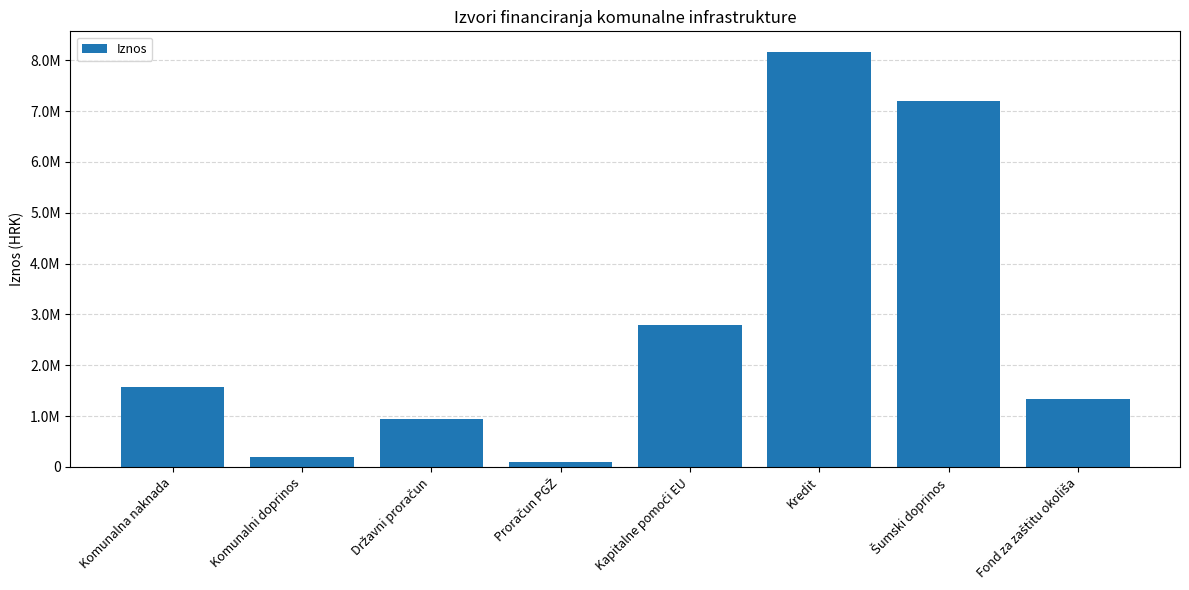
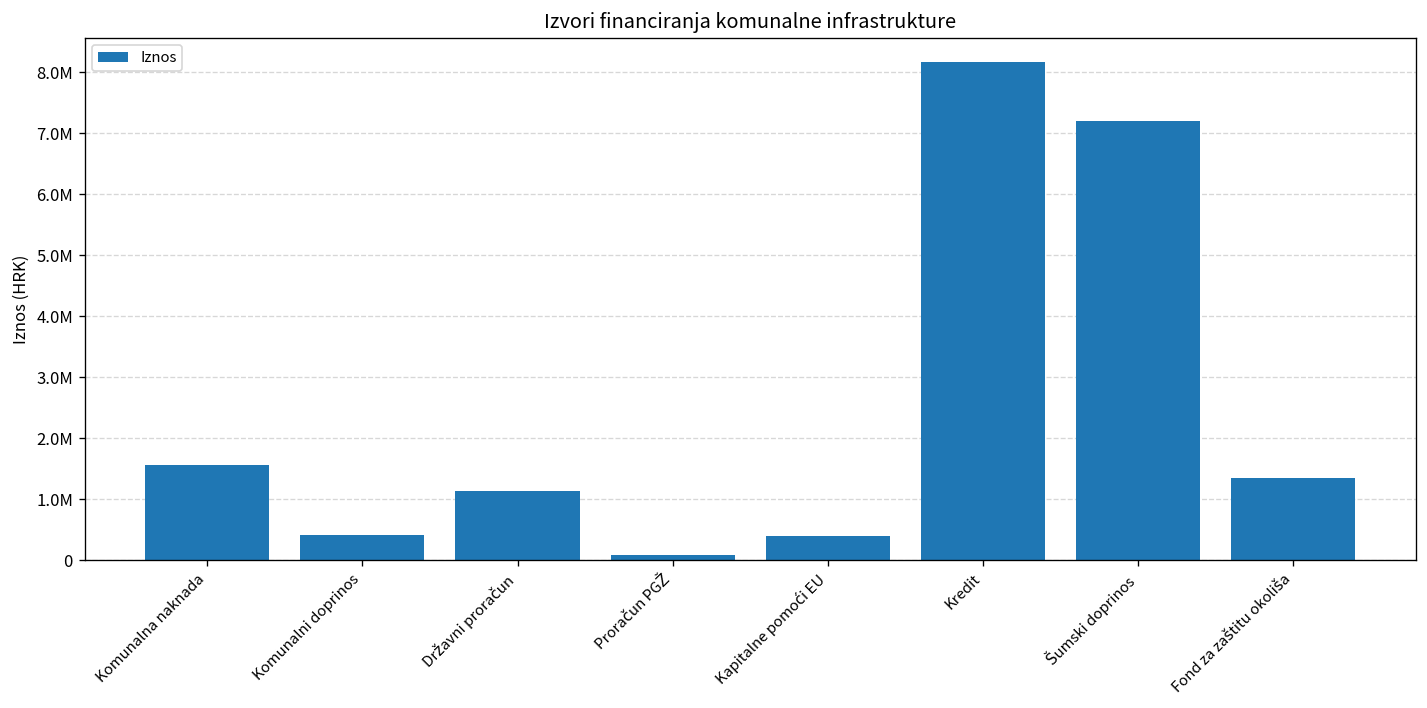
Komunalni doprinos: 200000 -> 400000
Državni proračun: 1000000 -> 1100000
Kapitalne pomoći EU: 2800000 -> 400000
